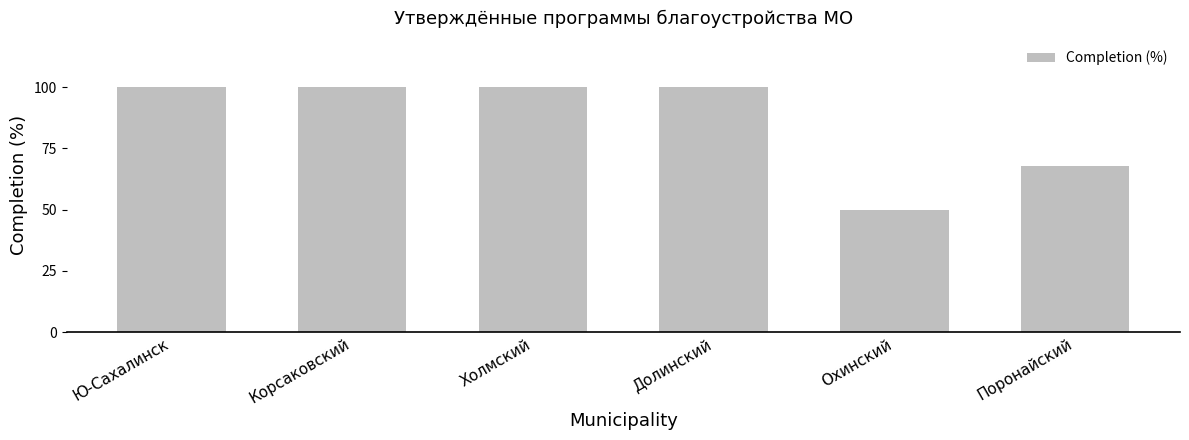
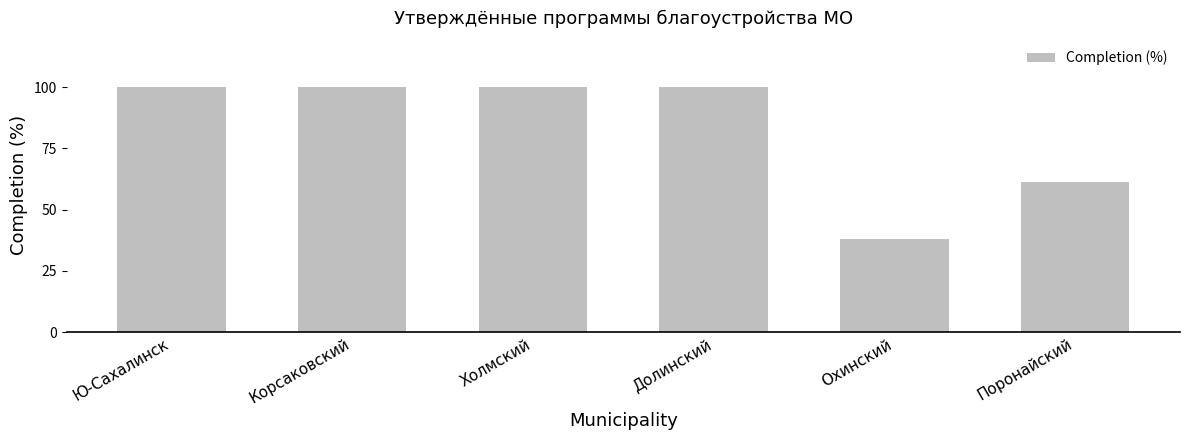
Охинский: 50 -> 38
Поронайский: 68 -> 61
